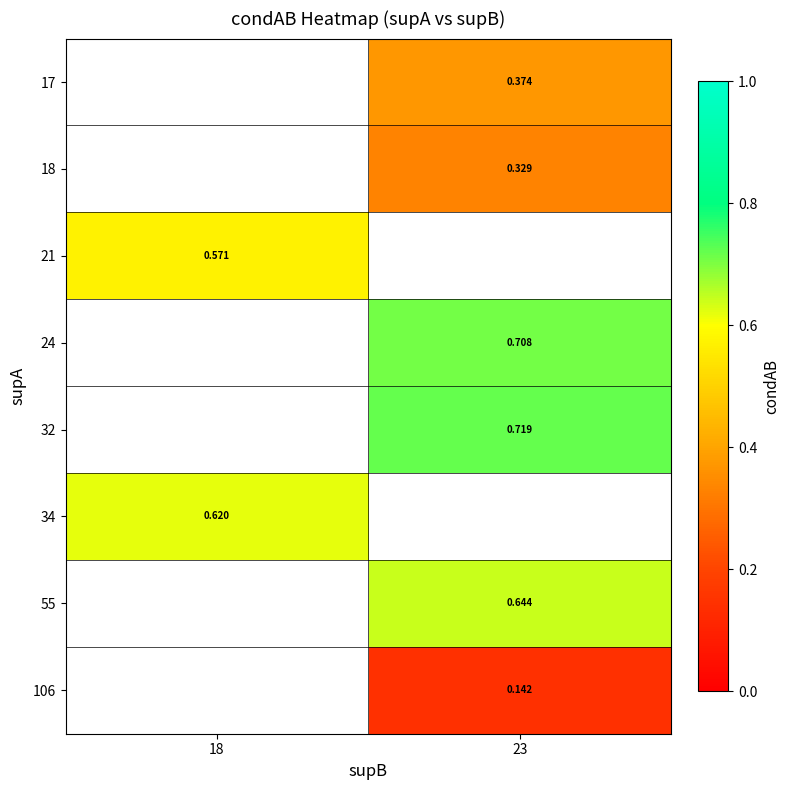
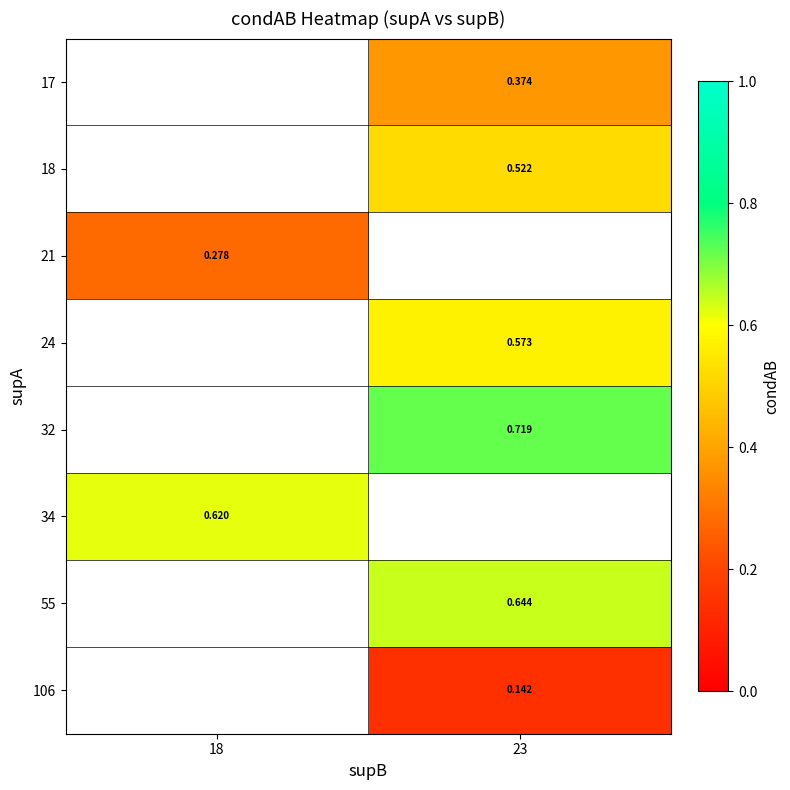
18, 23: 0.329 -> 0.522
21, 18: 0.571 -> 0.278
24, 23: 0.708 -> 0.573
